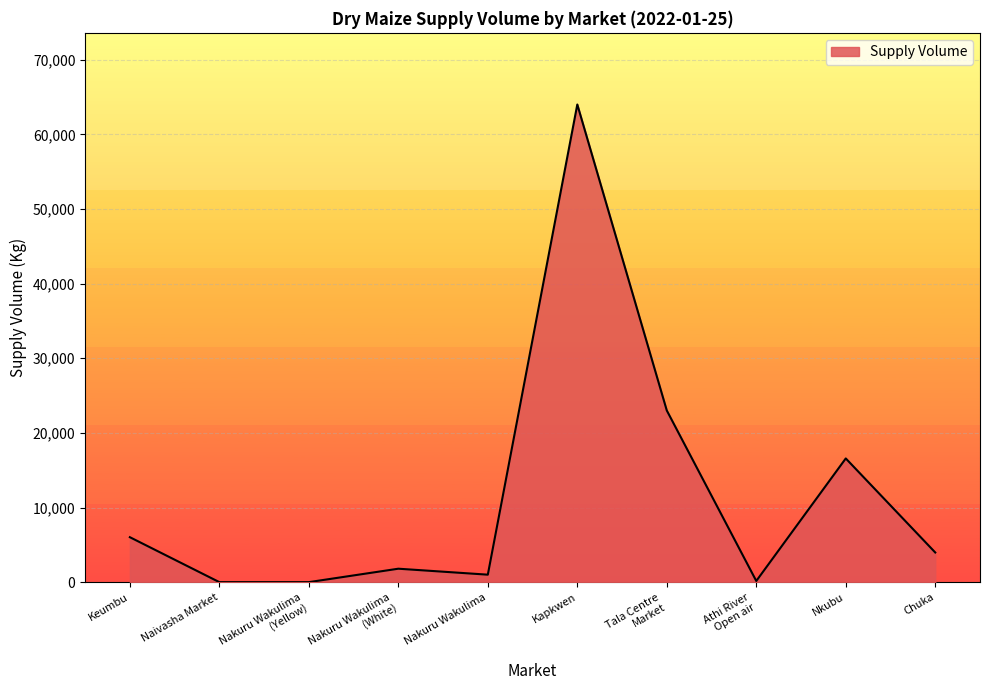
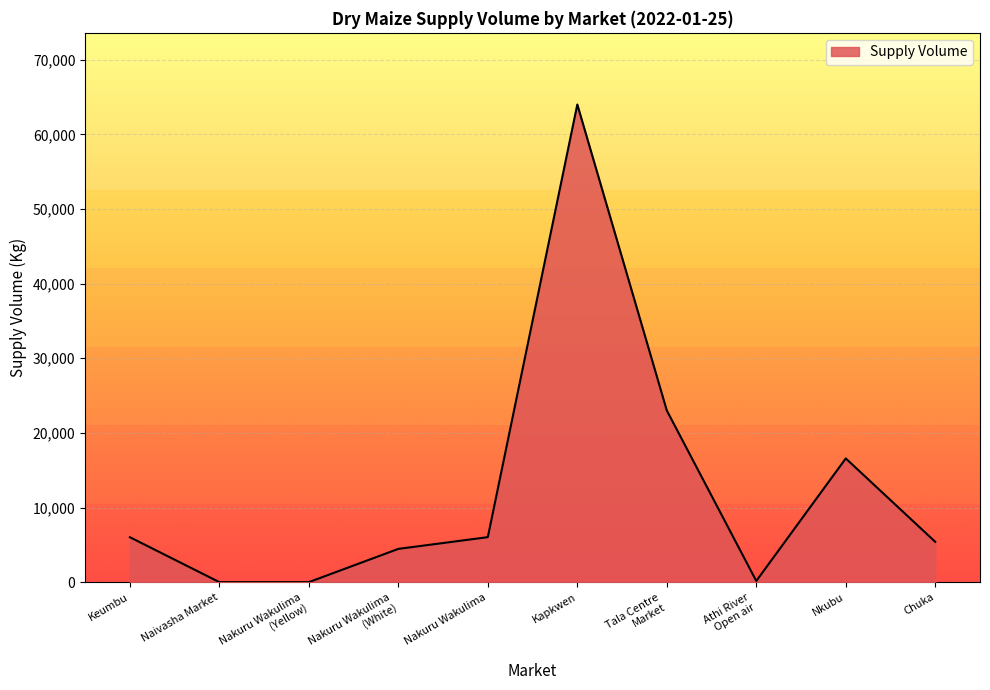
Nakuru Wakulima (White): 2,000 -> 4,000
Nakuru Wakulima: 1,000 -> 6,000
Chuka: 4,000 -> 5,000
